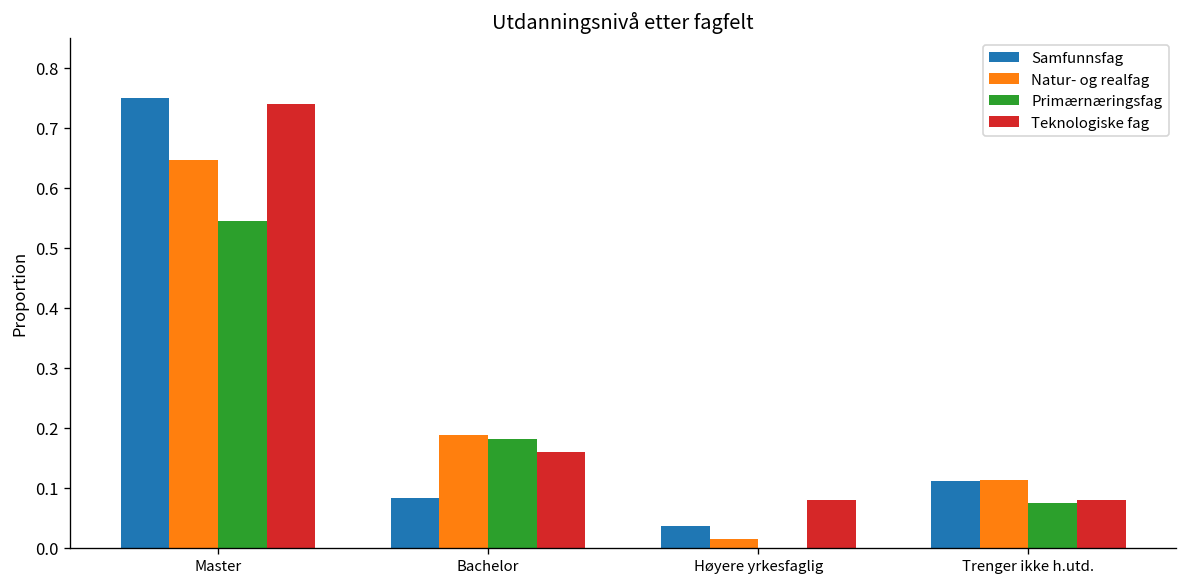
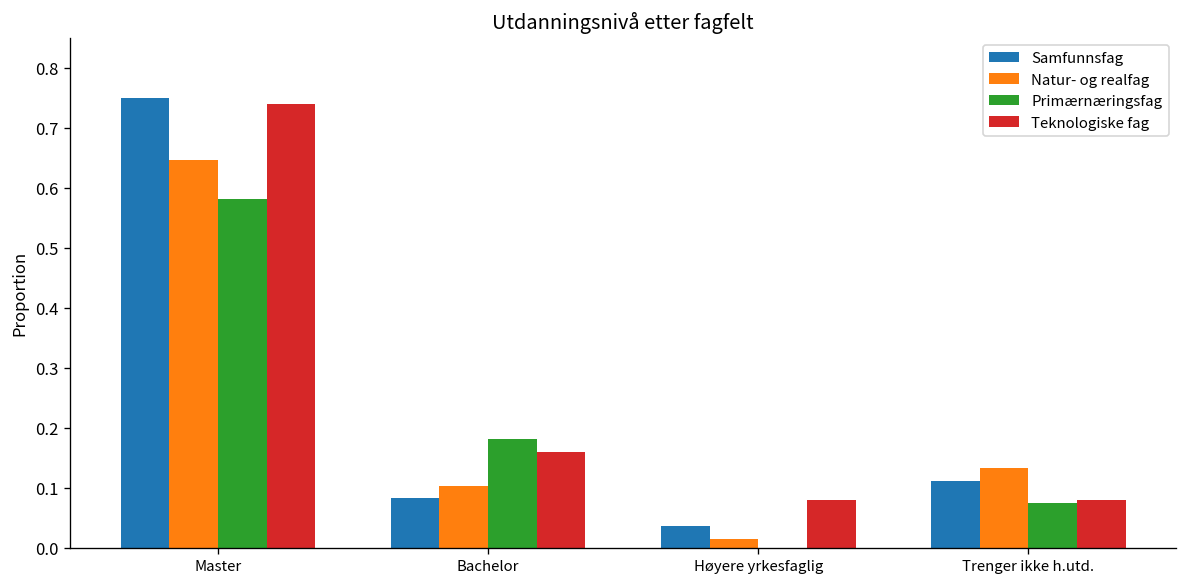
Primærnæringsfag, Master: 0.55 -> 0.58
Natur- og realfag, Bachelor: 0.19 -> 0.10
Natur- og realfag, Trenger ikke h.utd.: 0.11 -> 0.13
